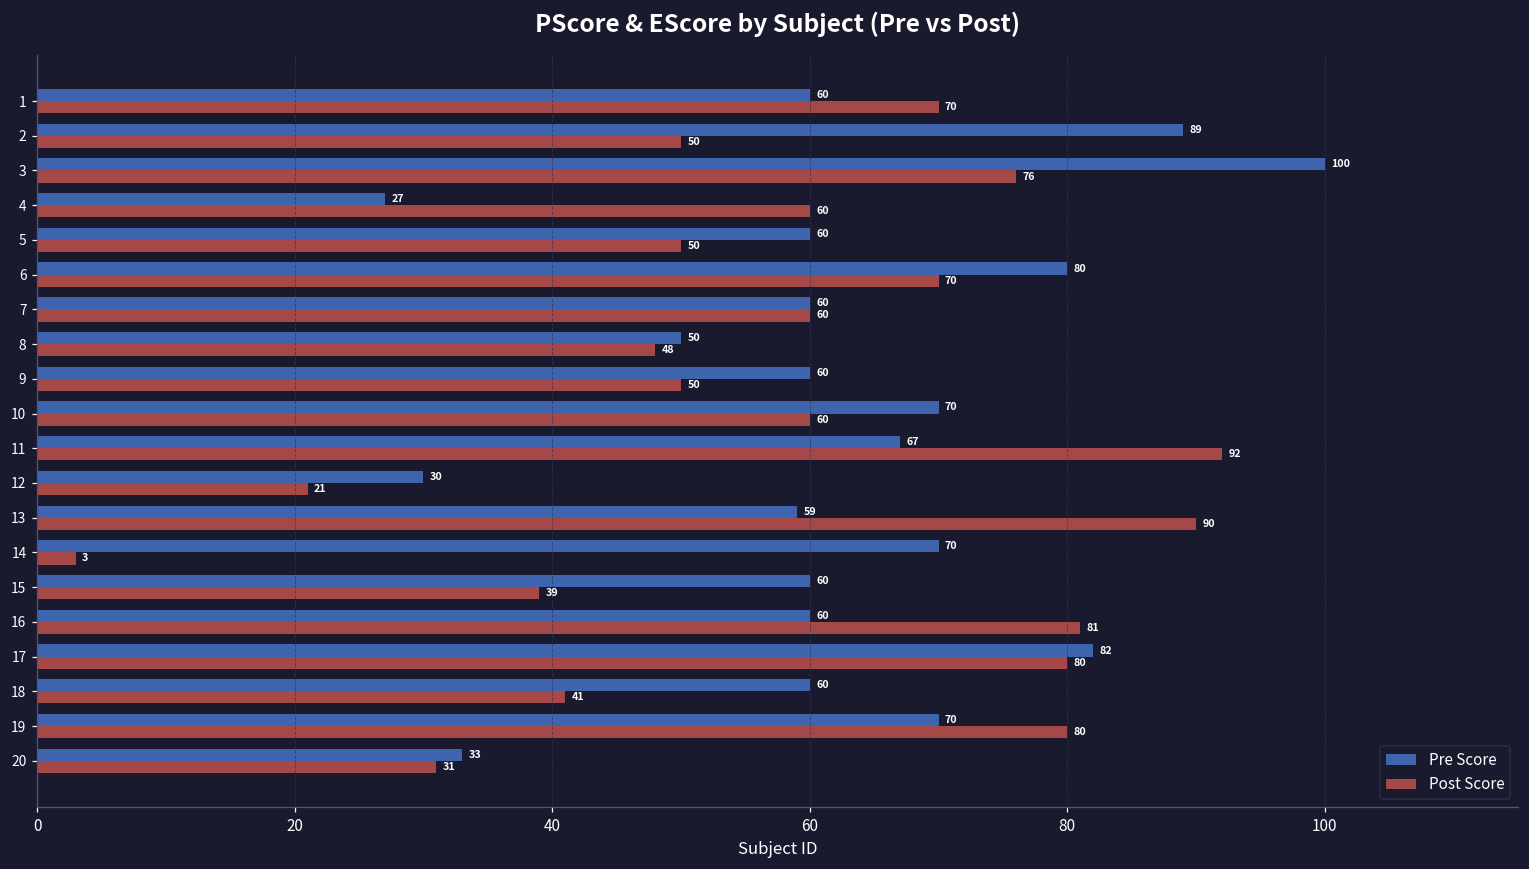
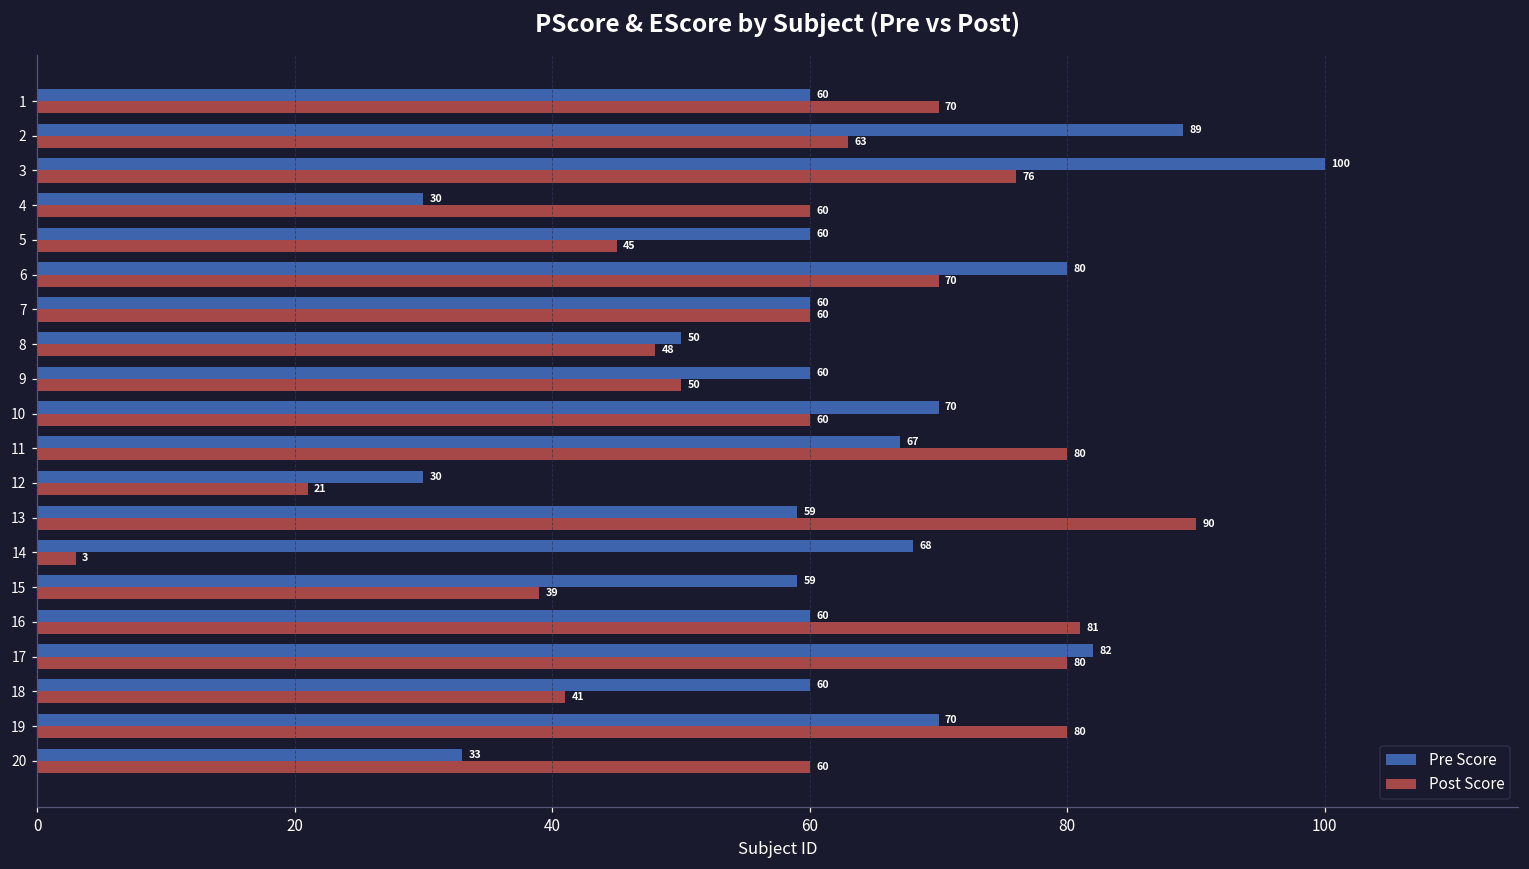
Post Score, 2: 50 -> 63
Pre Score, 4: 27 -> 30
Post Score, 5: 50 -> 45
Post Score, 11: 92 -> 80
Pre Score, 14: 70 -> 68
Pre Score, 15: 60 -> 59
Post Score, 20: 31 -> 60
